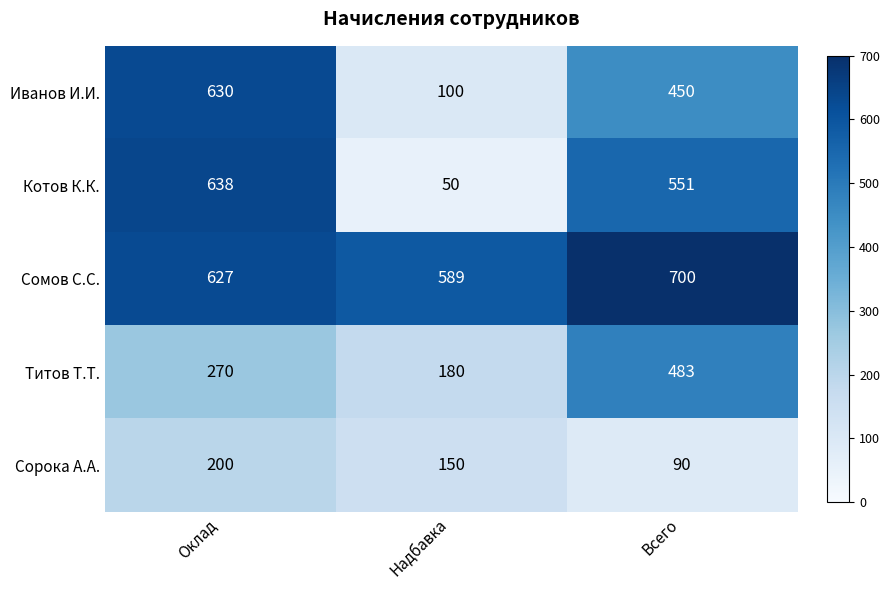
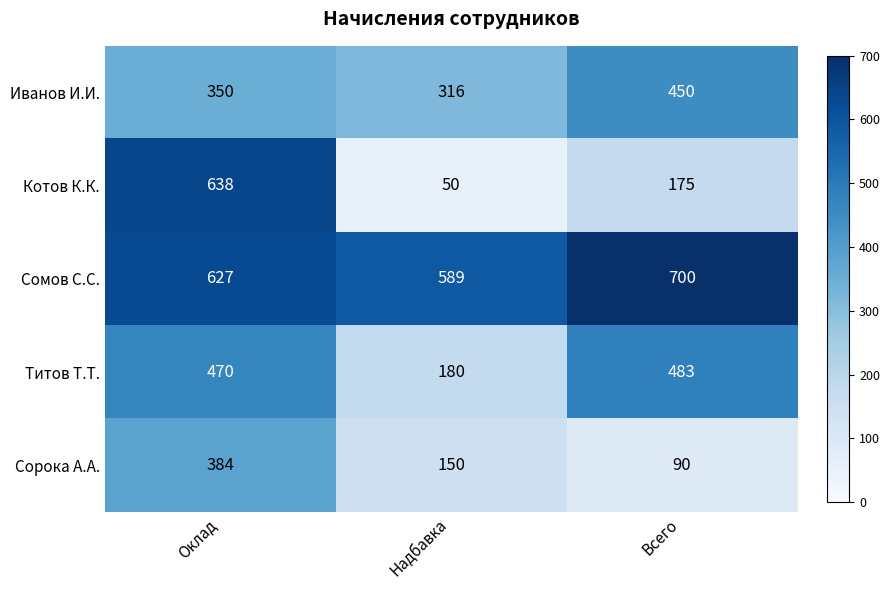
Иванов И.И., Оклад: 630 -> 350
Иванов И.И., Надбавка: 100 -> 316
Котов К.К., Всего: 551 -> 175
Титов Т.Т., Оклад: 270 -> 470
Сорока А.А., Оклад: 200 -> 384
